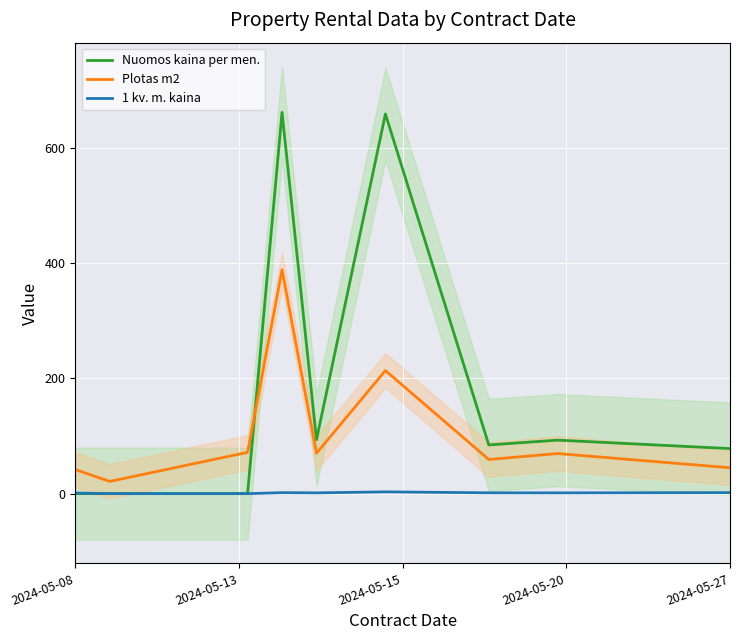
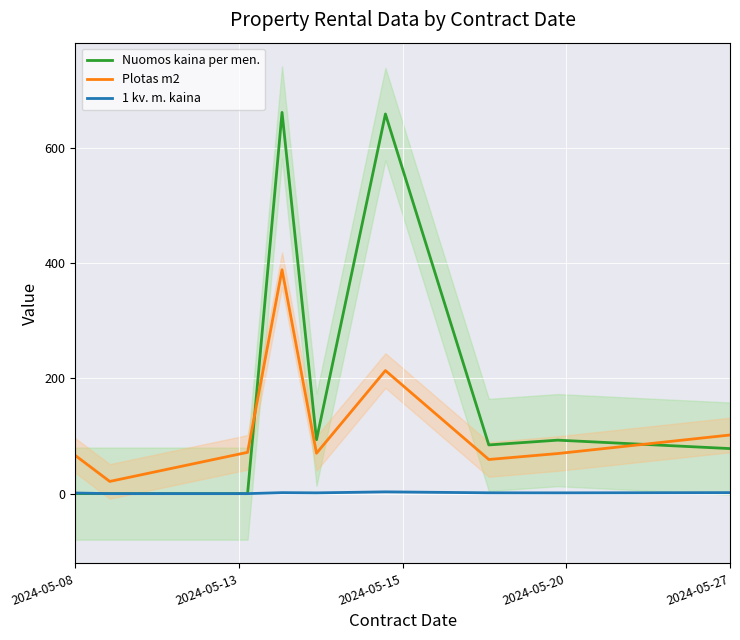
Plotas m2, 2024-05-08: 40 -> 70
Plotas m2, 2024-05-27: 40 -> 100
